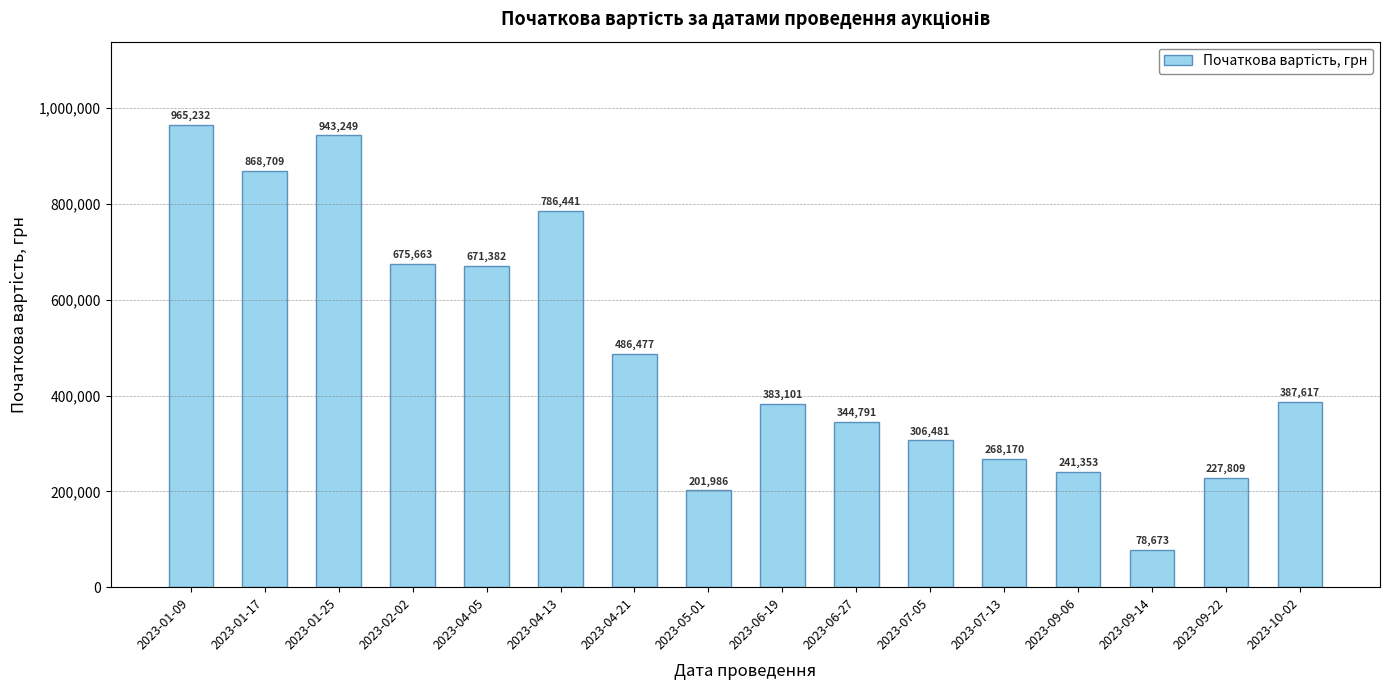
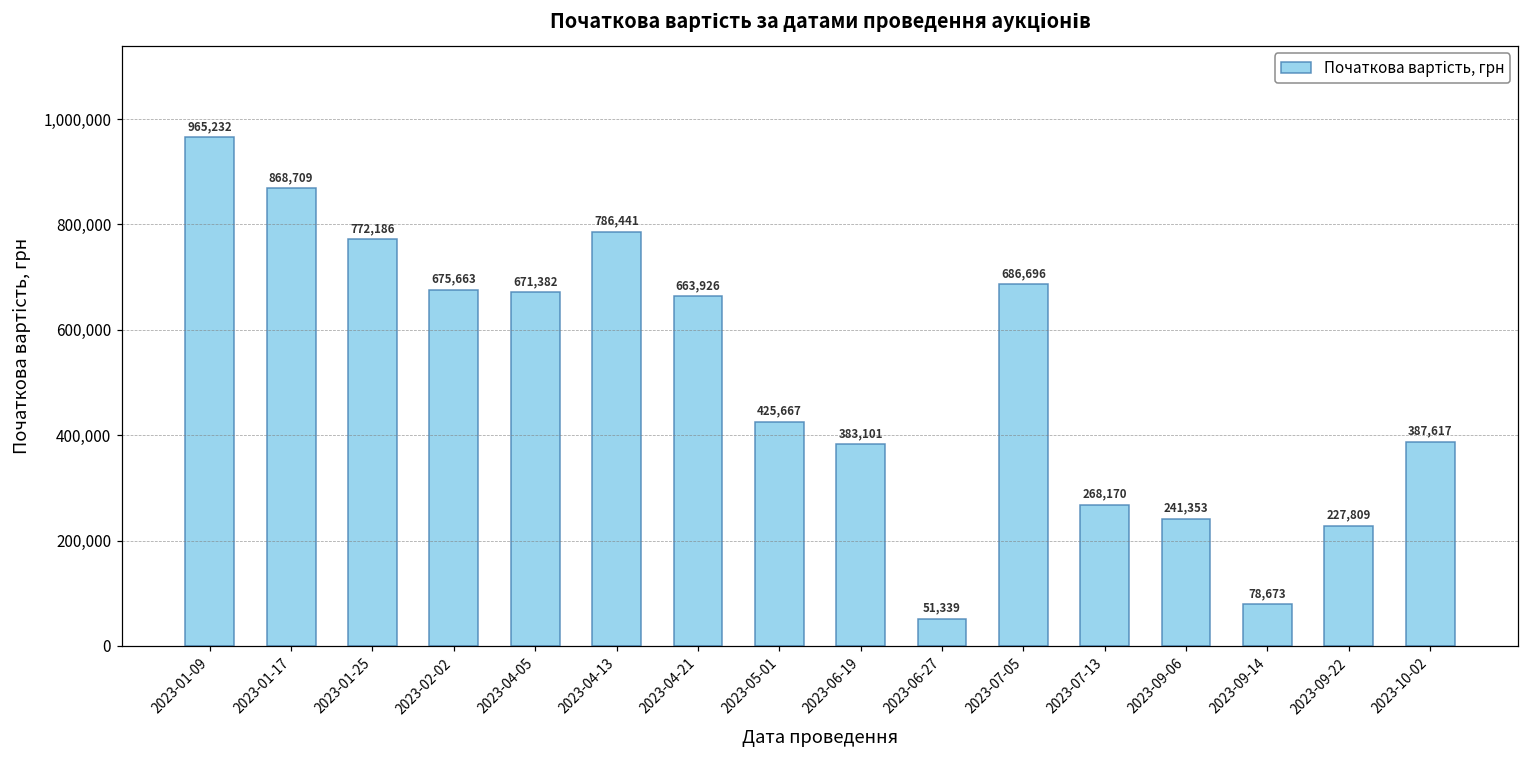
2023-01-25: 943,249 -> 772,186
2023-04-21: 486,477 -> 663,926
2023-05-01: 201,986 -> 425,667
2023-06-27: 344,791 -> 51,339
2023-07-05: 306,481 -> 686,696
